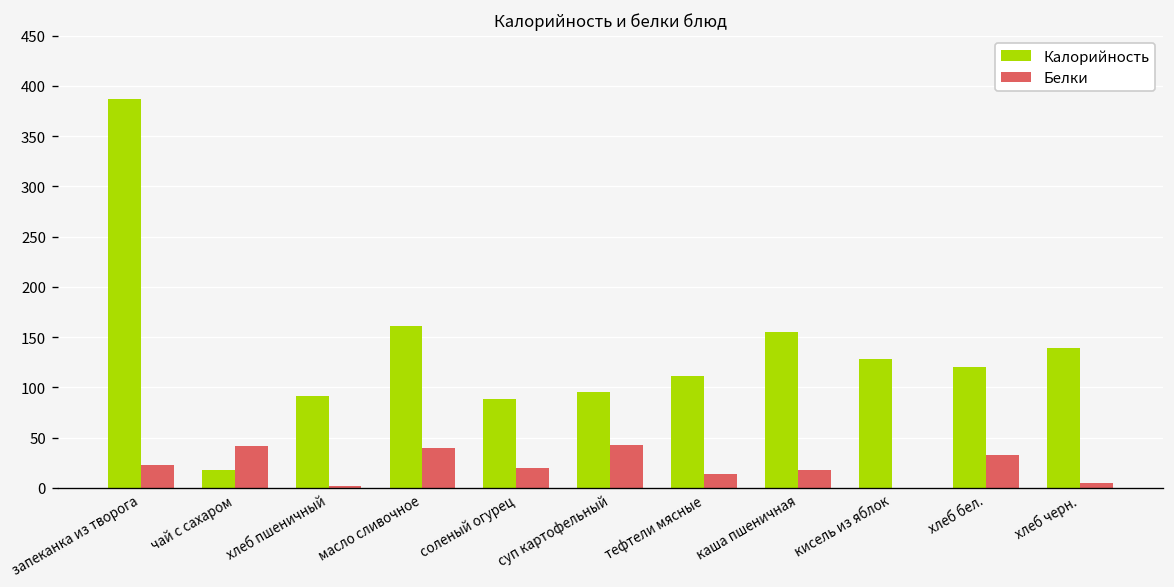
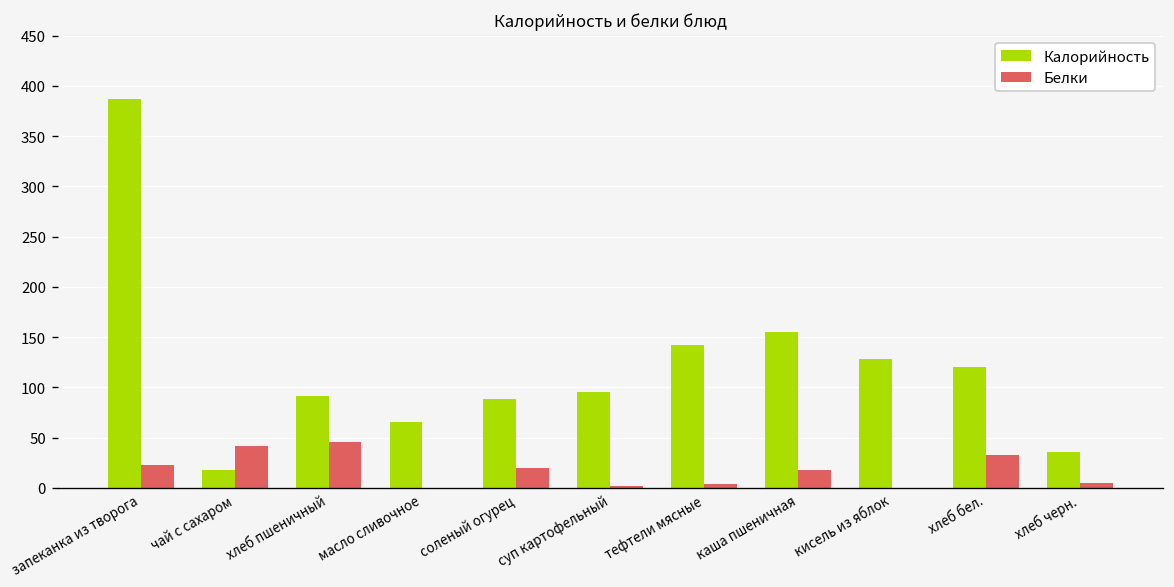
Белки, хлеб пшеничный: 0 -> 50
Калорийность, масло сливочное: 160 -> 70
Белки, масло сливочное: 40 -> 0
Белки, суп картофельный: 40 -> 0
Калорийность, тефтели мясные: 110 -> 140
Белки, тефтели мясные: 10 -> 0
Калорийность, хлеб черн.: 140 -> 40
